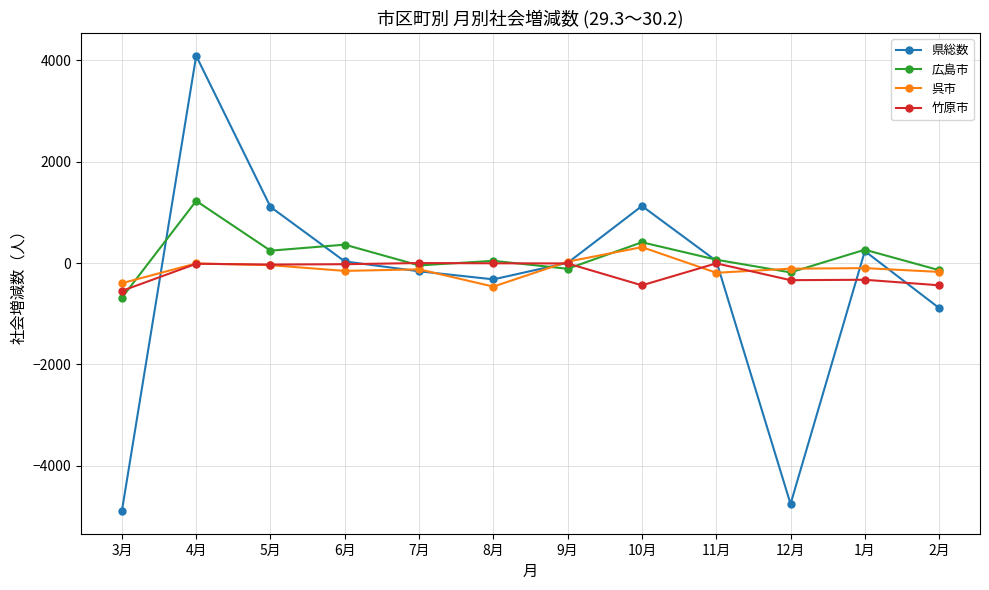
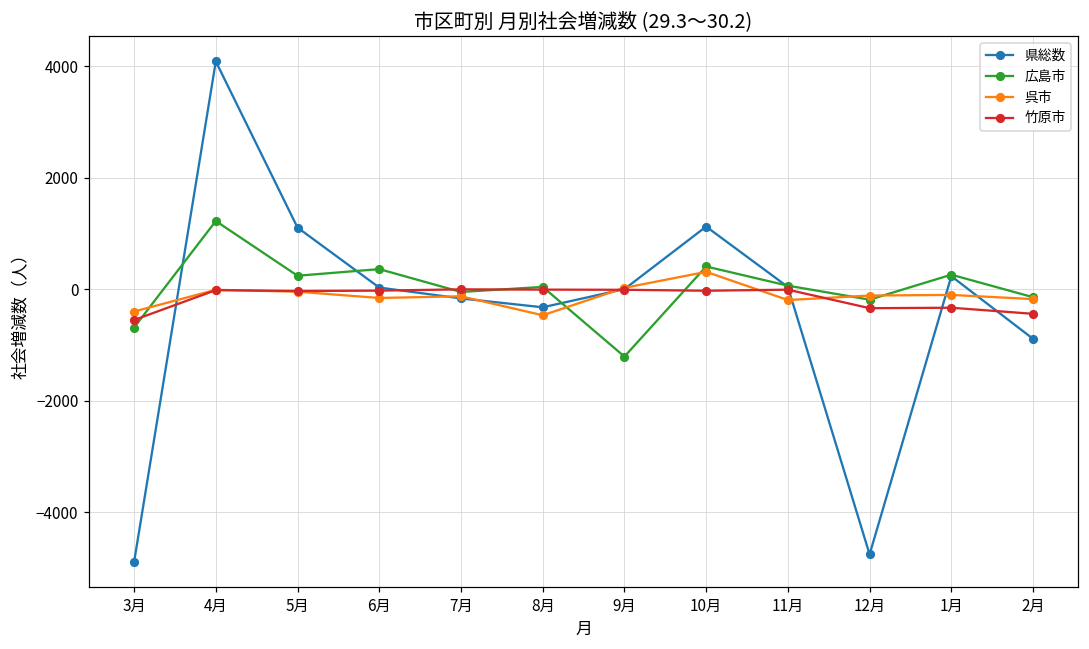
広島市, 9月: -100 -> -1200
竹原市, 10月: -400 -> 0
